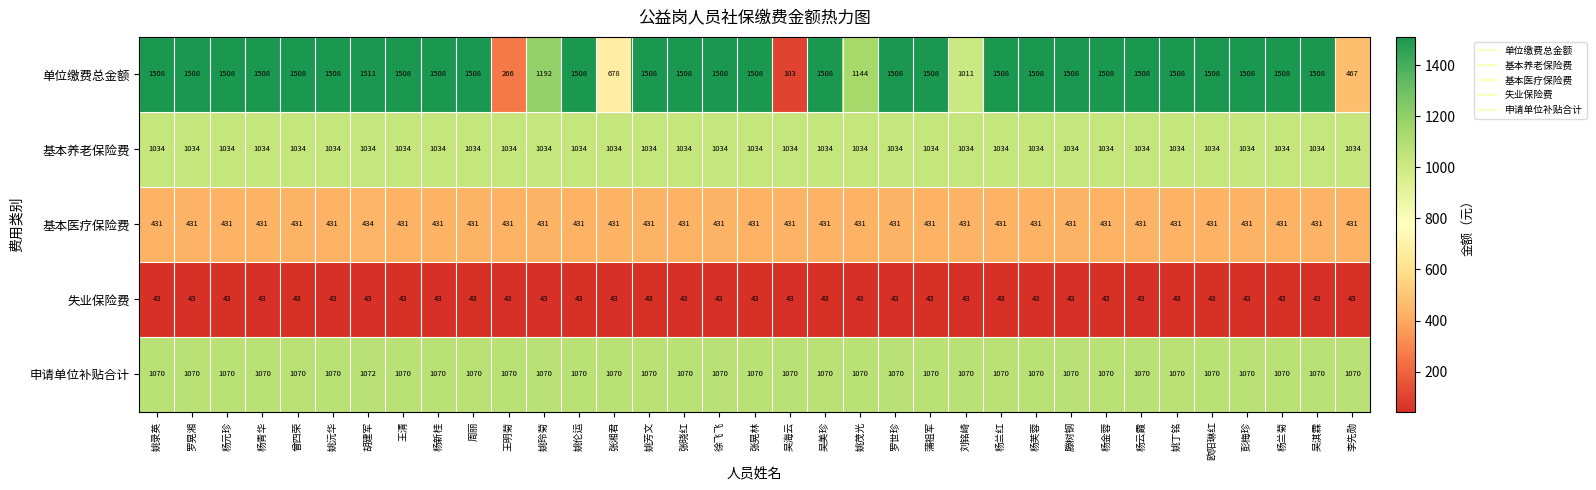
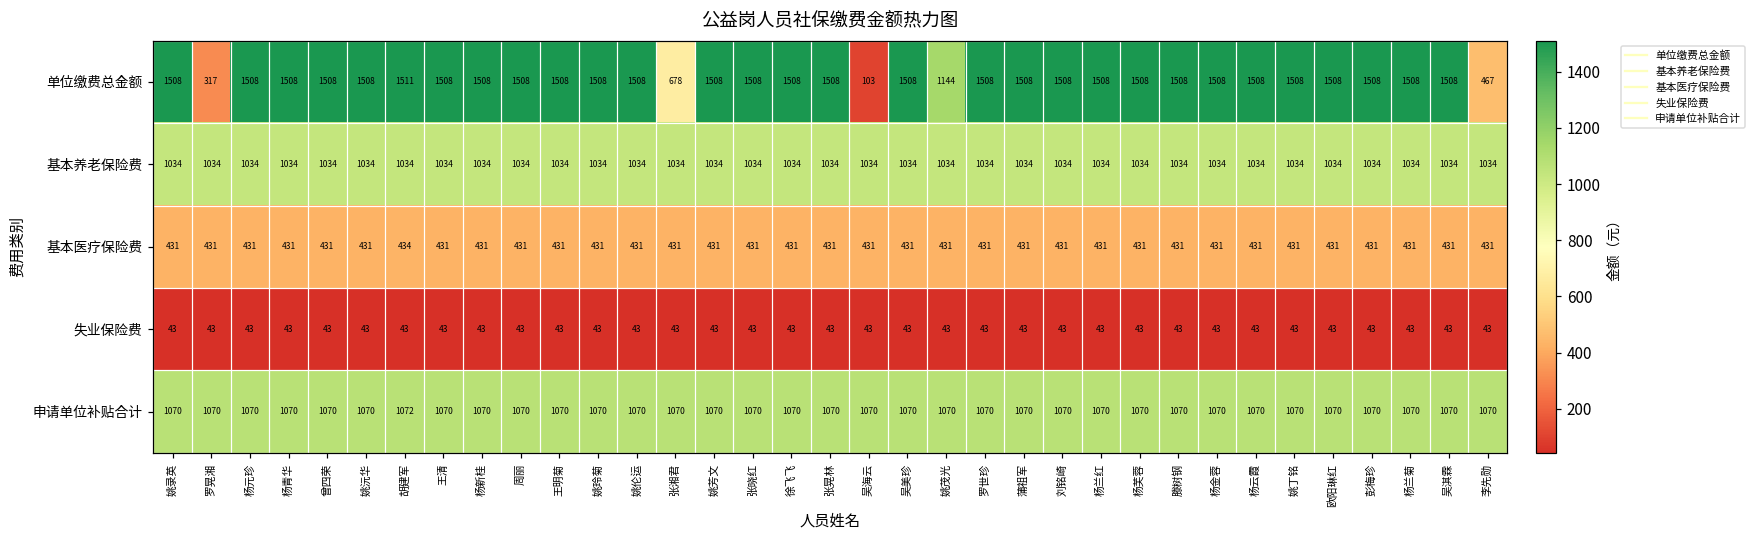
单位缴费总金额, 罗晃湘: 1508 -> 317
单位缴费总金额, 王明菊: 266 -> 1508
单位缴费总金额, 姚玲菊: 1192 -> 1508
单位缴费总金额, 刘铭崎: 1011 -> 1508
